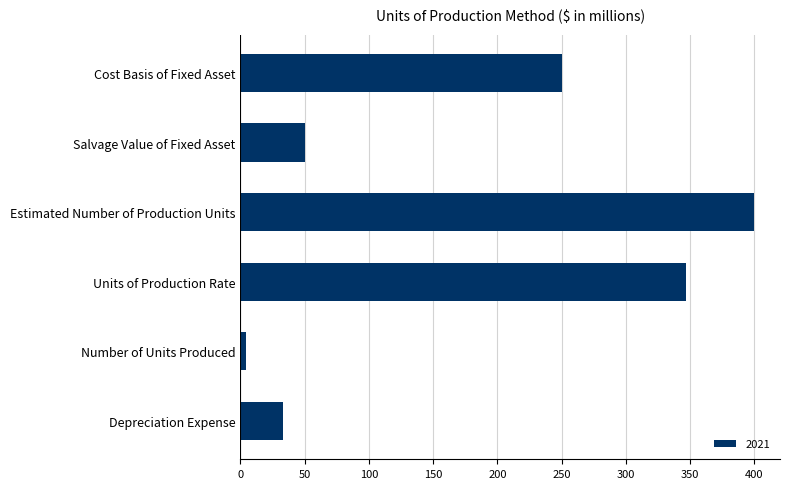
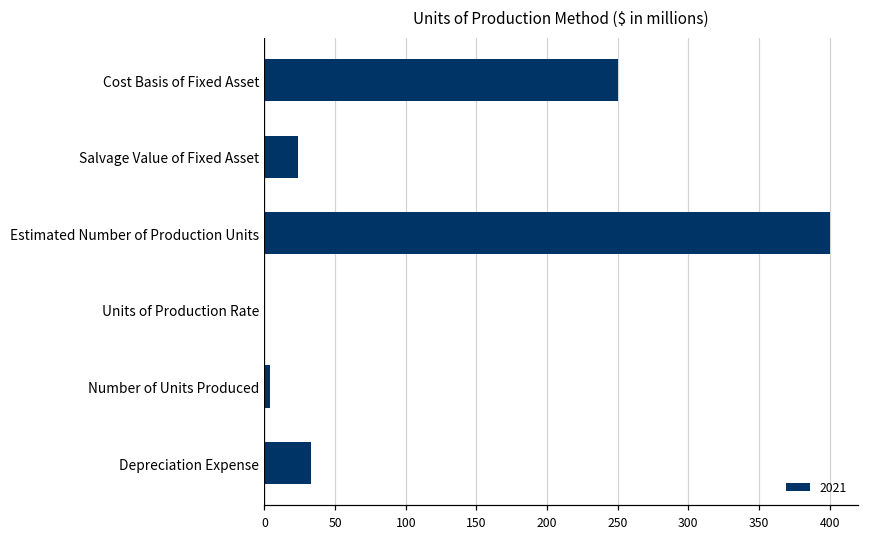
Salvage Value of Fixed Asset: 50 -> 24
Units of Production Rate: 347 -> 1
